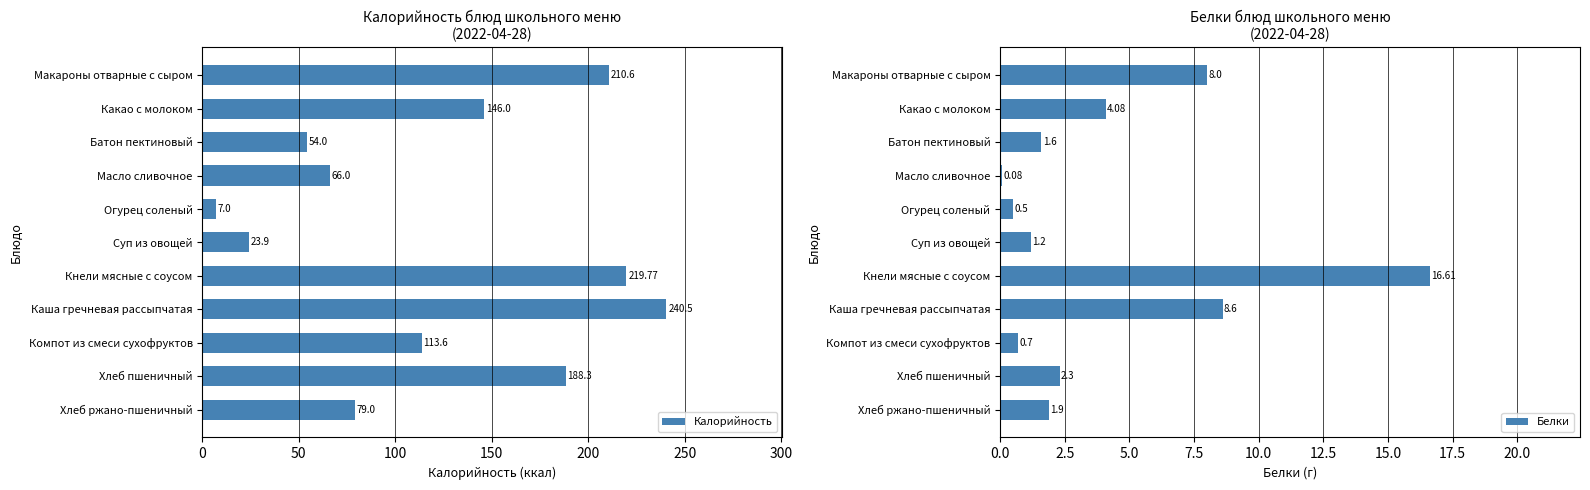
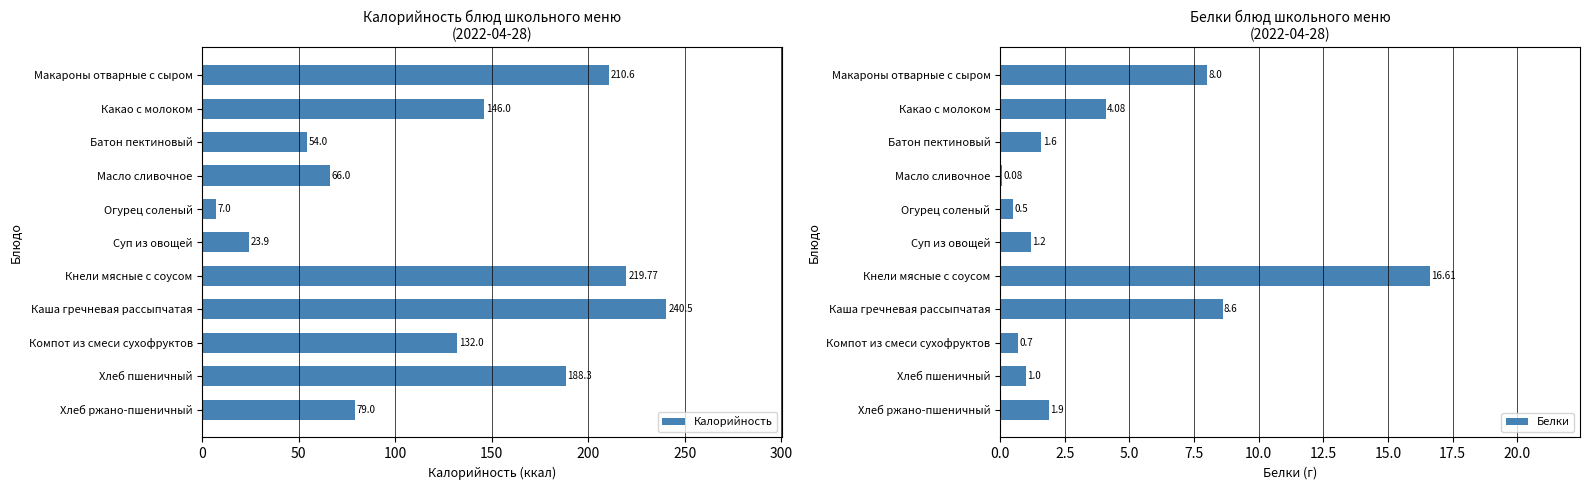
Калорийность блюд школьного меню (2022-04-28), Компот из смеси сухофруктов: 113.6 -> 132.0
Белки блюд школьного меню (2022-04-28), Хлеб пшеничный: 2.3 -> 1.0
